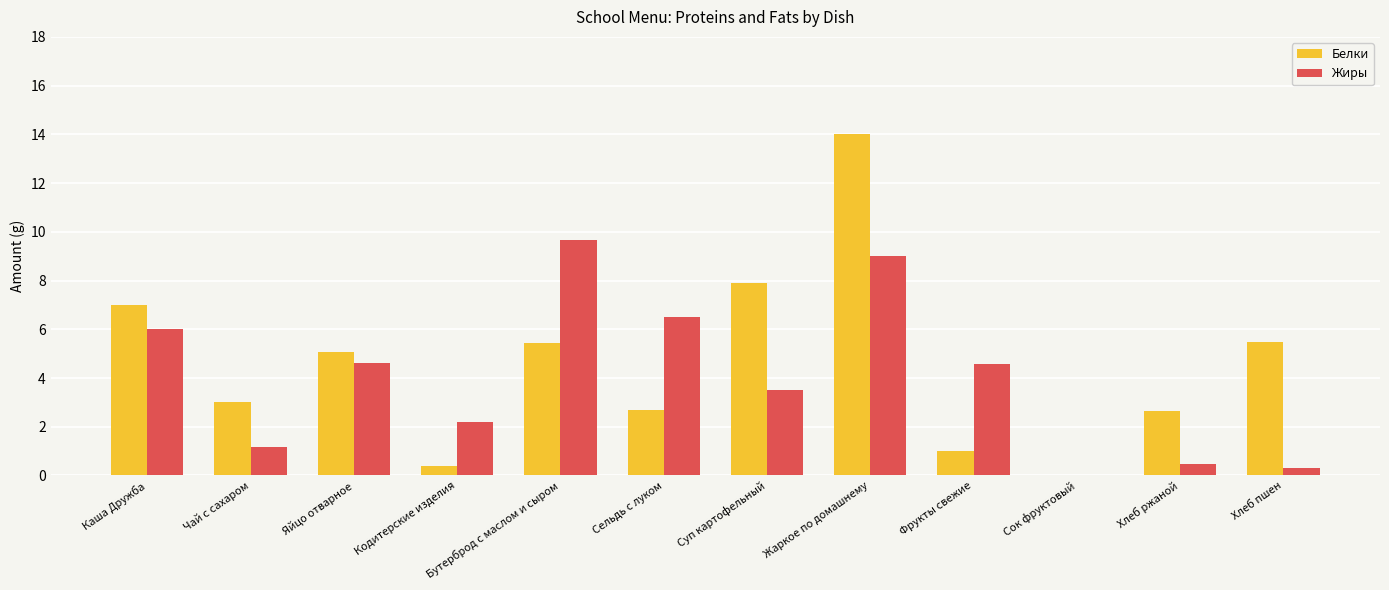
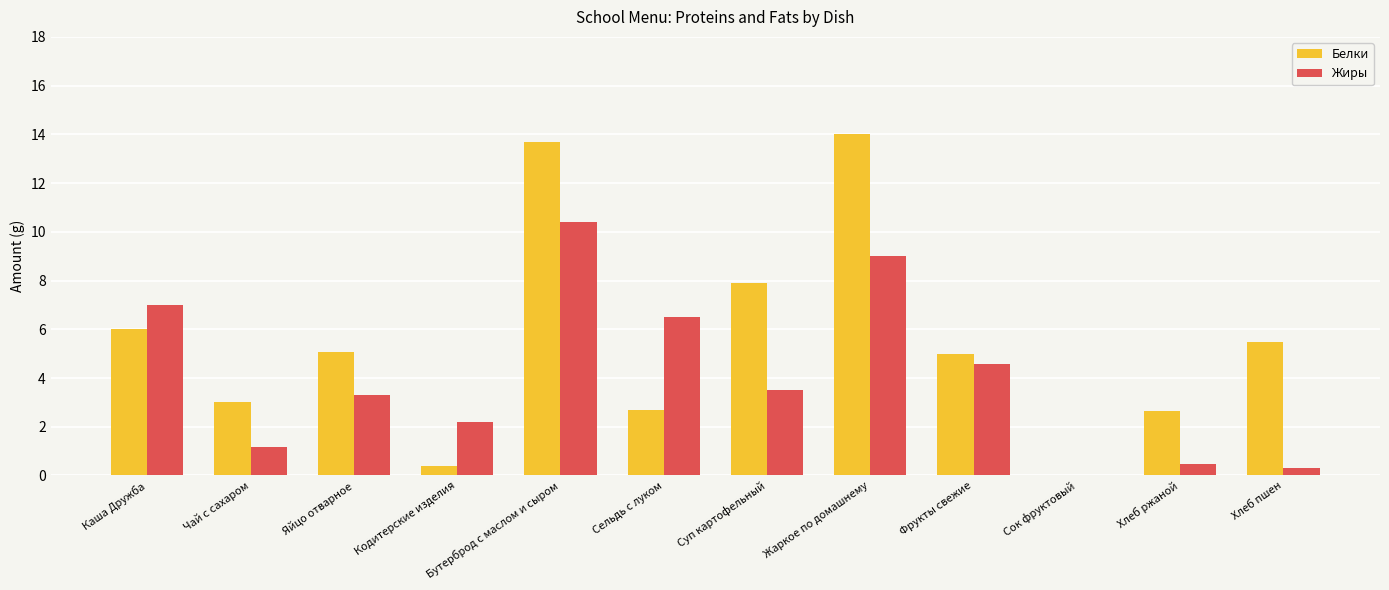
Белки, Каша Дружба: 7 -> 6
Жиры, Каша Дружба: 6 -> 7
Жиры, Яйцо отварное: 4.6 -> 3.3
Белки, Бутерброд с маслом и сыром: 5.4 -> 13.7
Жиры, Бутерброд с маслом и сыром: 9.7 -> 10.4
Белки, Фрукты свежие: 1 -> 5
